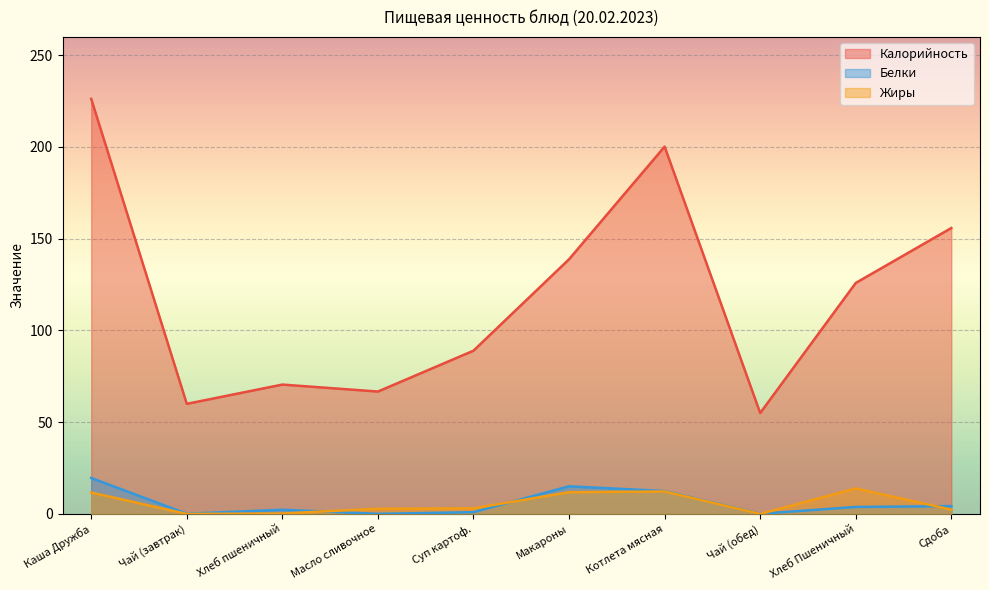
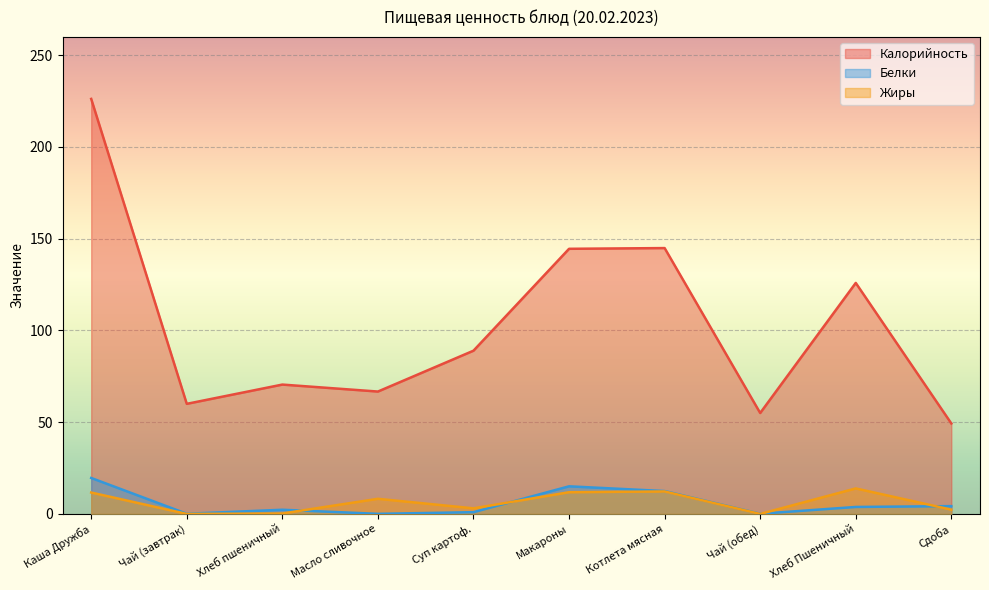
Жиры, Масло сливочное: 3 -> 8
Калорийность, Макароны: 139 -> 145
Калорийность, Котлета мясная: 200 -> 145
Калорийность, Сдоба: 156 -> 49
